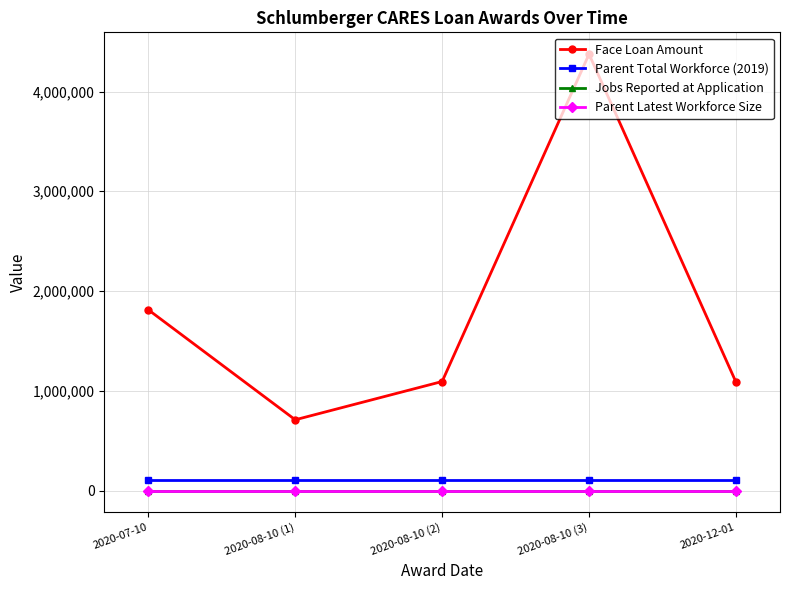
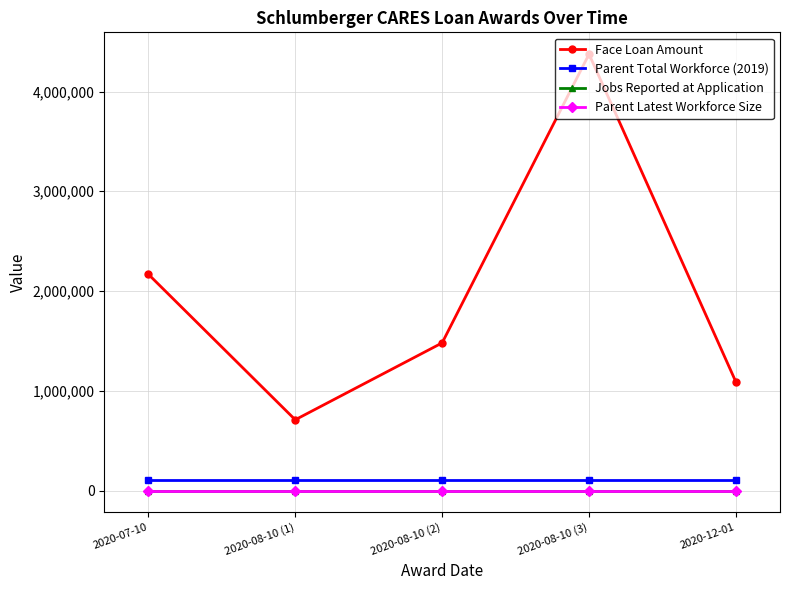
Face Loan Amount, 2020-07-10: 1,800,000 -> 2,200,000
Face Loan Amount, 2020-08-10 (2): 1,100,000 -> 1,500,000
